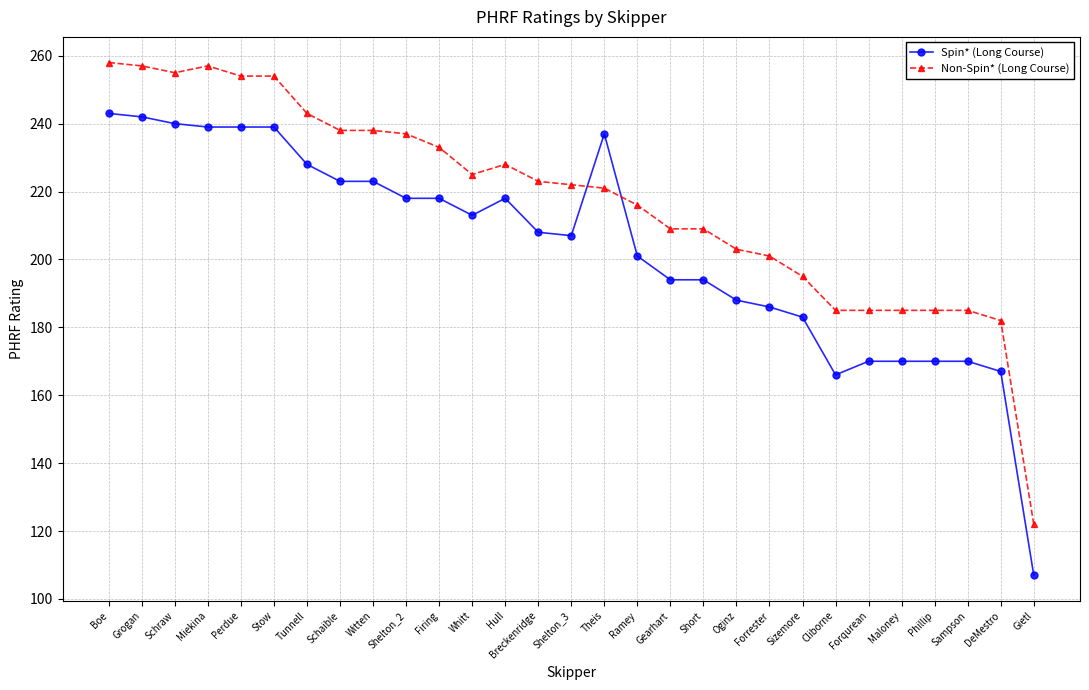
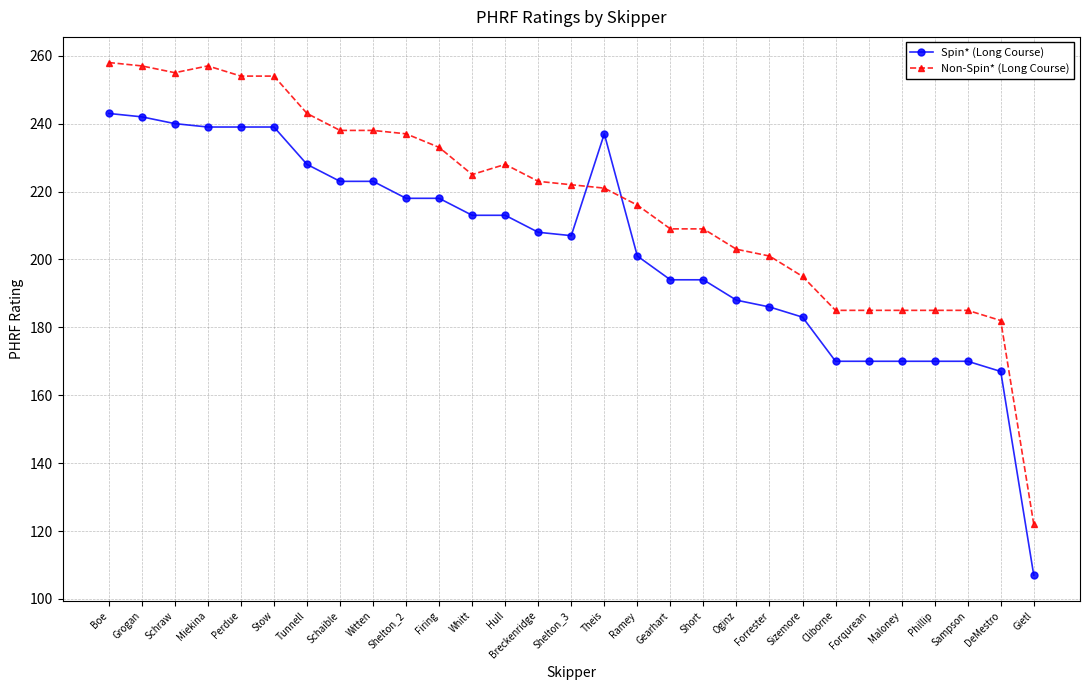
Spin* (Long Course), Hull: 218 -> 213
Spin* (Long Course), Cliborne: 166 -> 170
